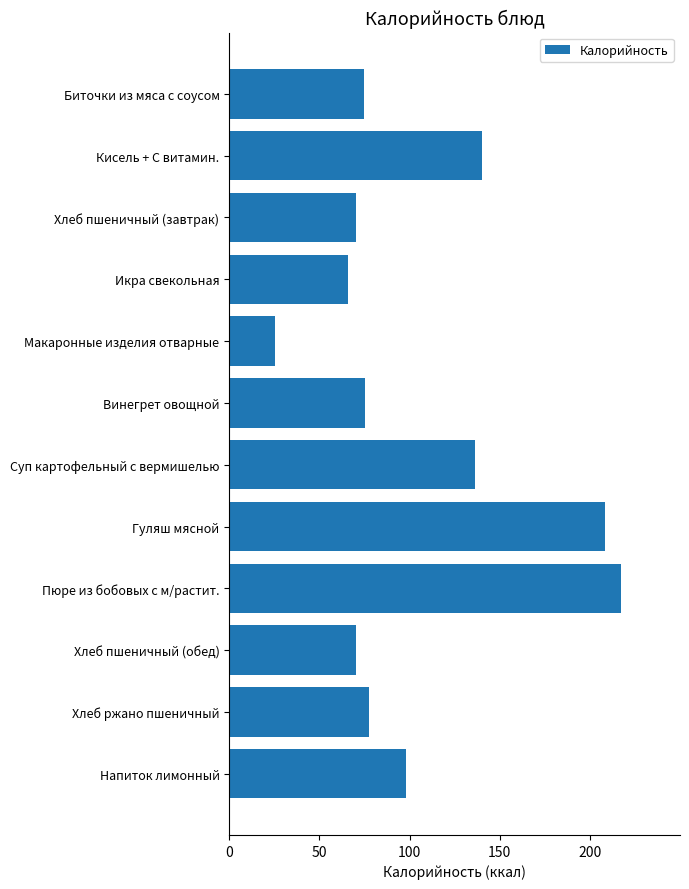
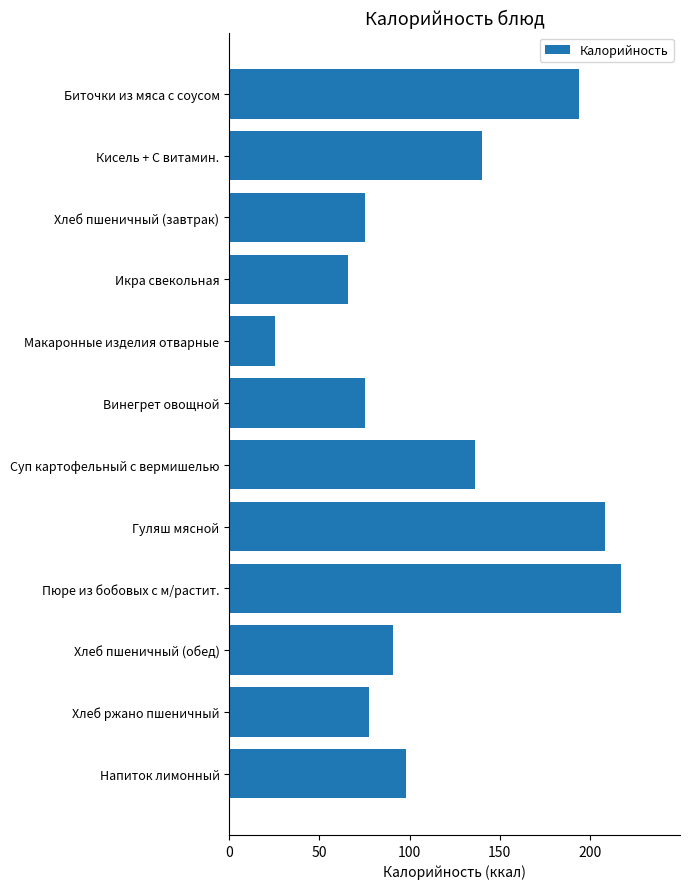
Биточки из мяса с соусом: 74 -> 194
Хлеб пшеничный (завтрак): 71 -> 76
Хлеб пшеничный (обед): 71 -> 91
